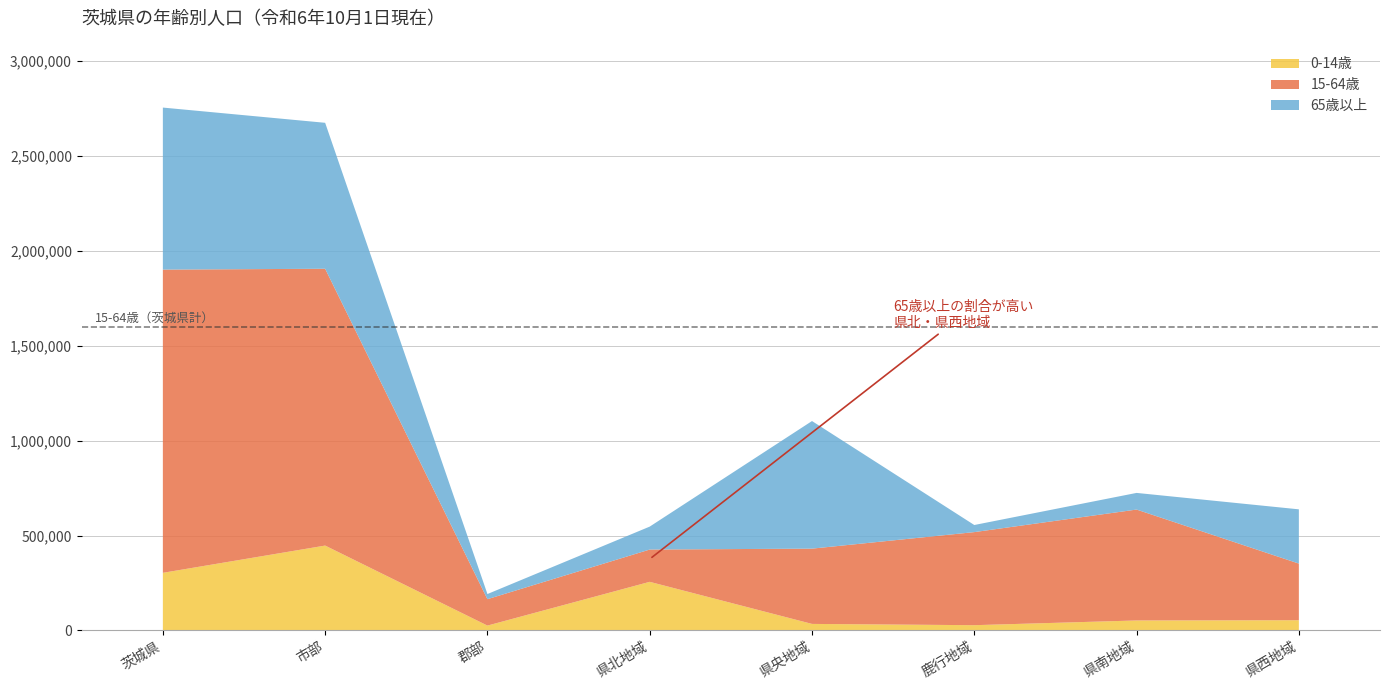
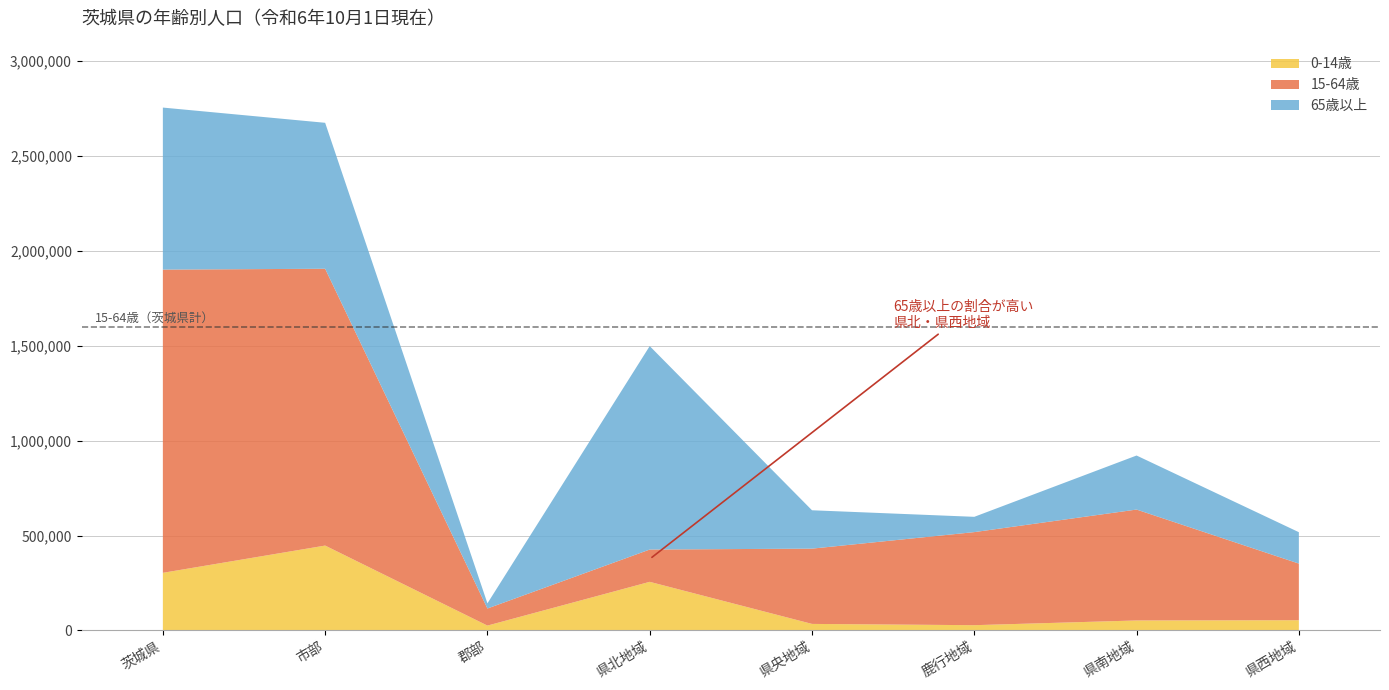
15-64歳, 郡部: 140,000 -> 90,000
65歳以上, 県北地域: 120,000 -> 1,070,000
65歳以上, 県央地域: 670,000 -> 200,000
65歳以上, 鹿行地域: 40,000 -> 80,000
65歳以上, 県南地域: 90,000 -> 280,000
65歳以上, 県西地域: 290,000 -> 170,000
